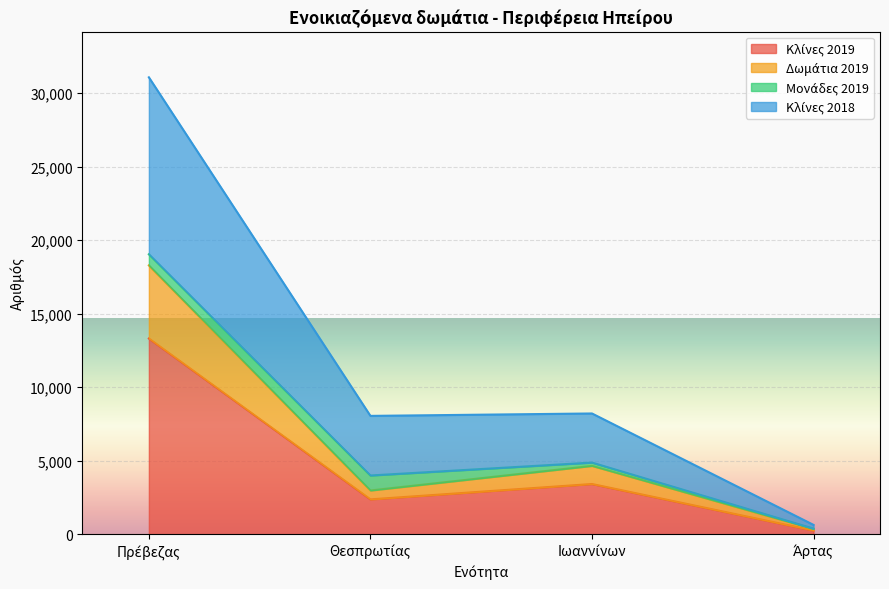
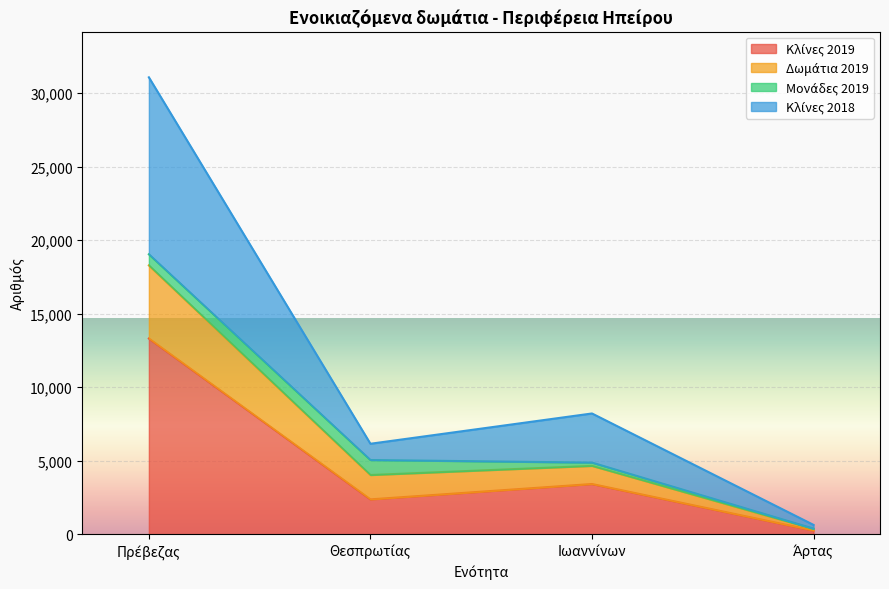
Δωμάτια 2019, Θεσπρωτίας: 600 -> 1,700
Κλίνες 2018, Θεσπρωτίας: 4,100 -> 1,100
